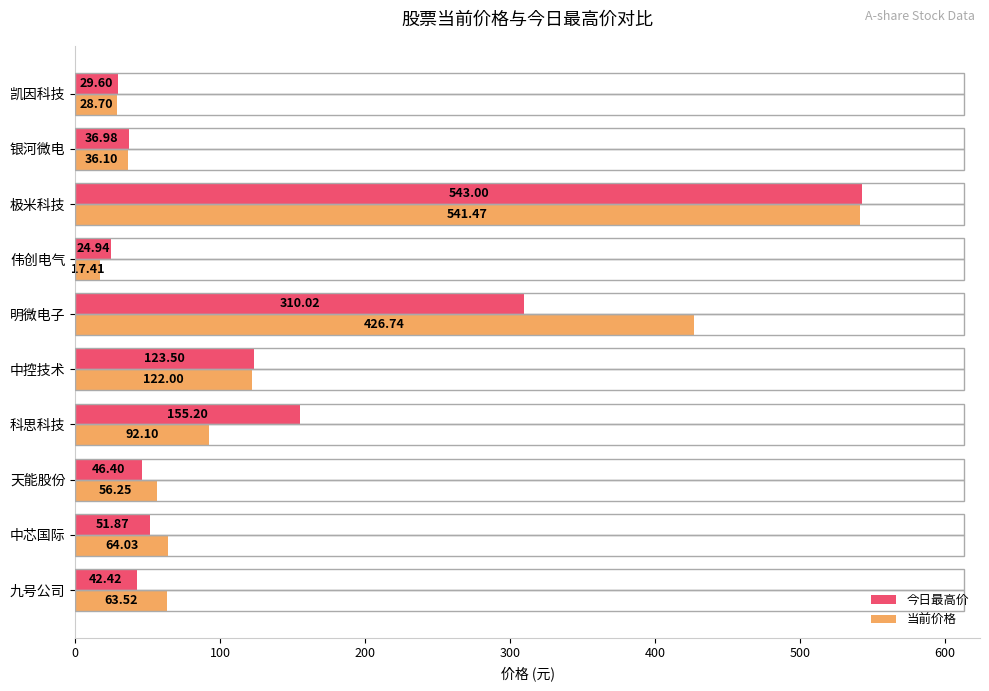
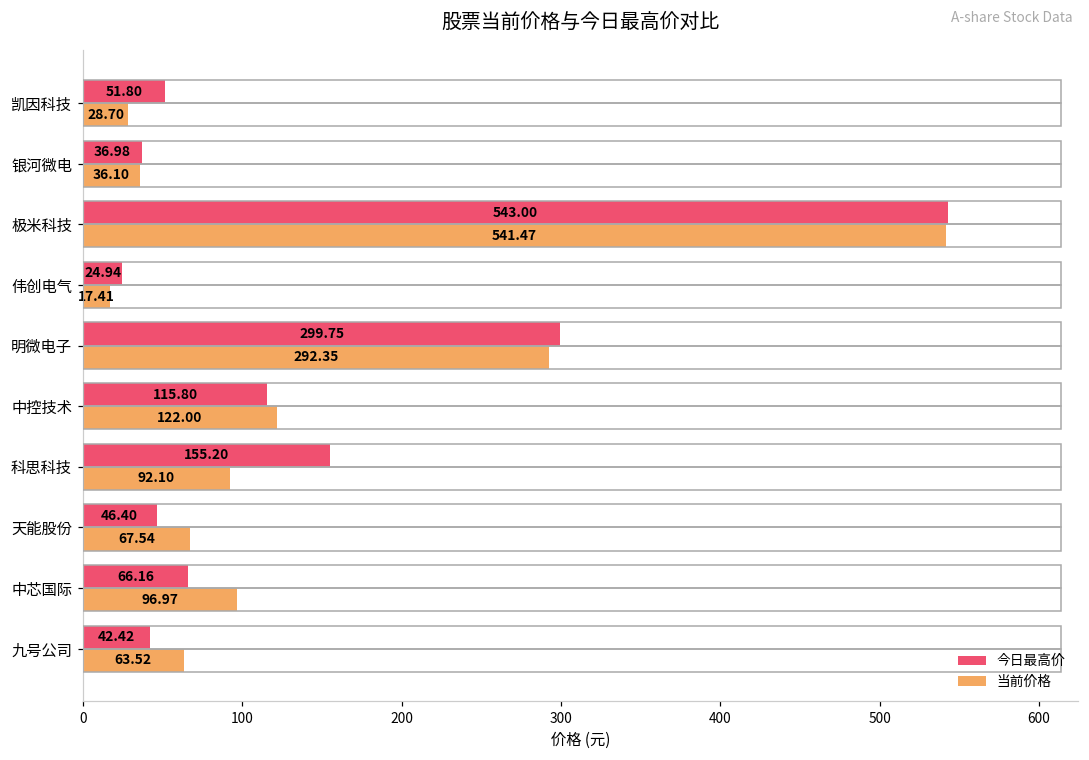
今日最高价, 凯因科技: 29.60 -> 51.80
今日最高价, 明微电子: 310.02 -> 299.75
当前价格, 明微电子: 426.74 -> 292.35
今日最高价, 中控技术: 123.50 -> 115.80
当前价格, 天能股份: 56.25 -> 67.54
今日最高价, 中芯国际: 51.87 -> 66.16
当前价格, 中芯国际: 64.03 -> 96.97
